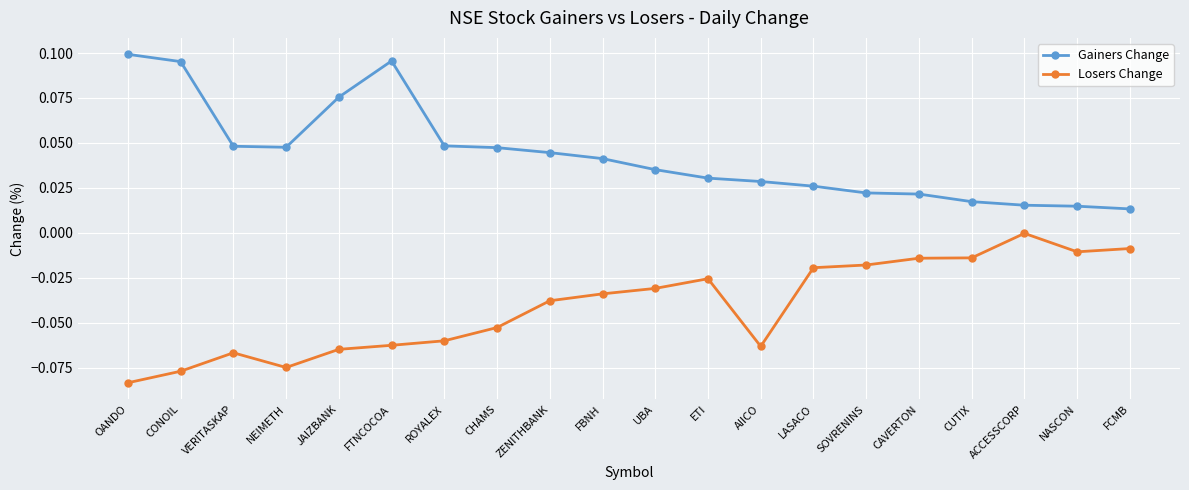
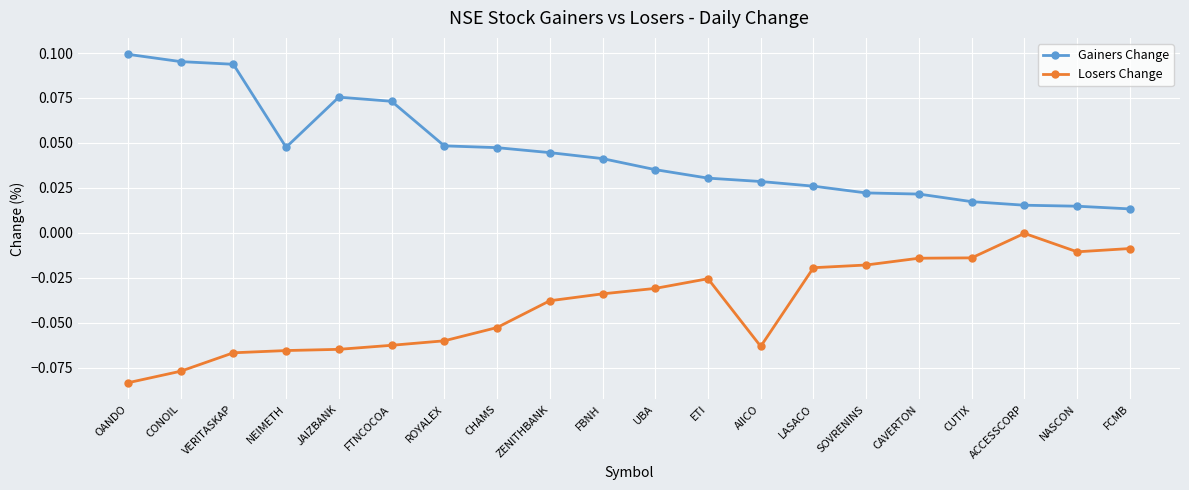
Gainers Change, VERITASKAP: 0.048 -> 0.094
Losers Change, NEIMETH: -0.075 -> -0.065
Gainers Change, FTNCOCOA: 0.096 -> 0.073
